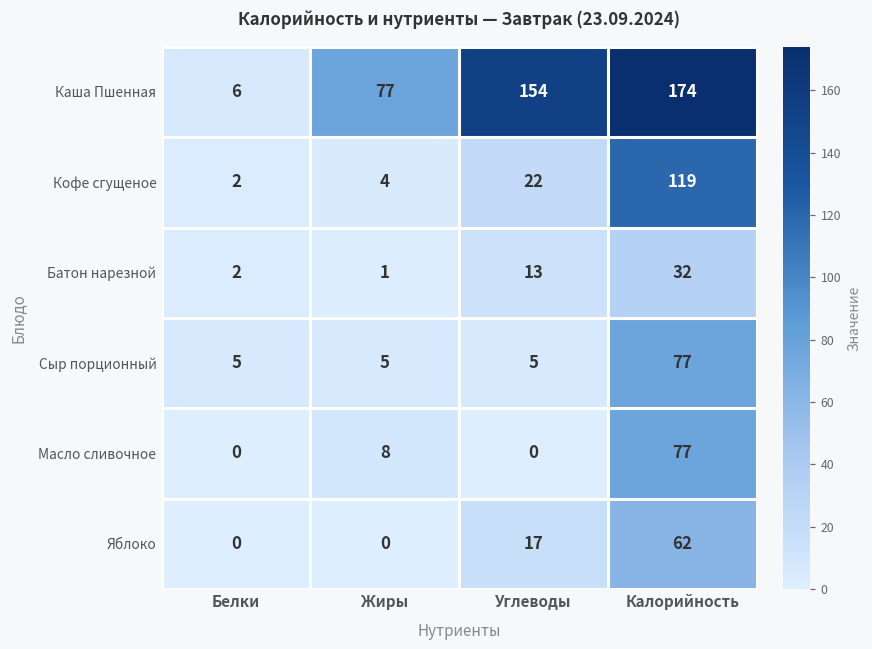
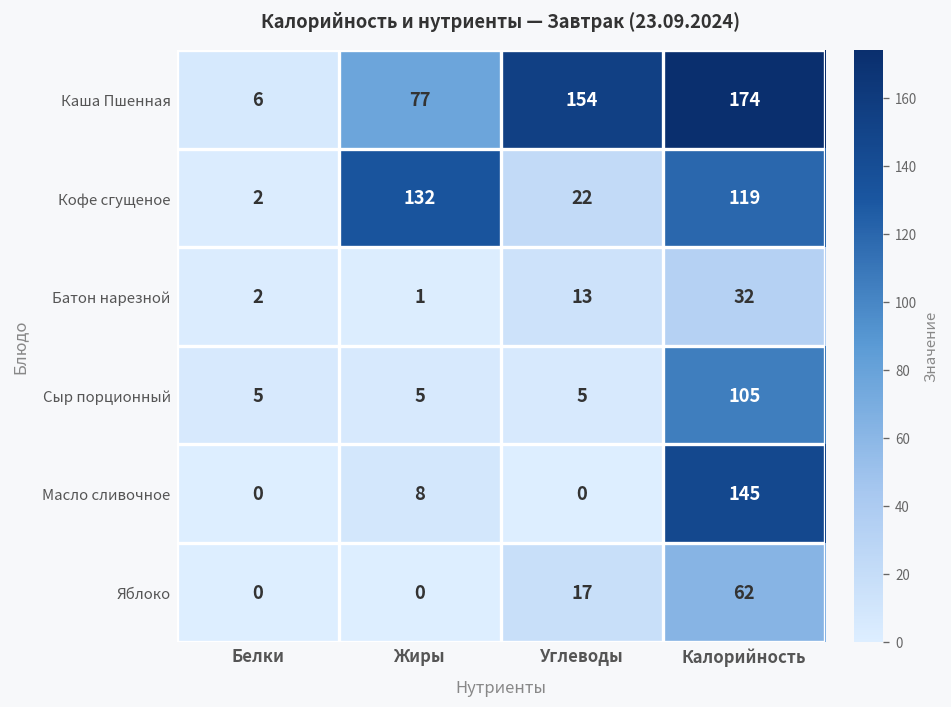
Кофе сгущеное, Жиры: 4 -> 132
Сыр порционный, Калорийность: 77 -> 105
Масло сливочное, Калорийность: 77 -> 145
